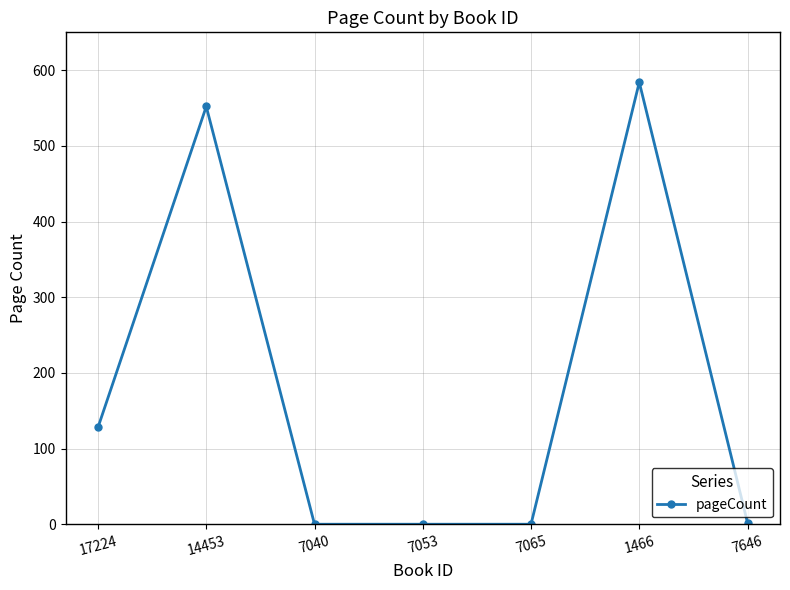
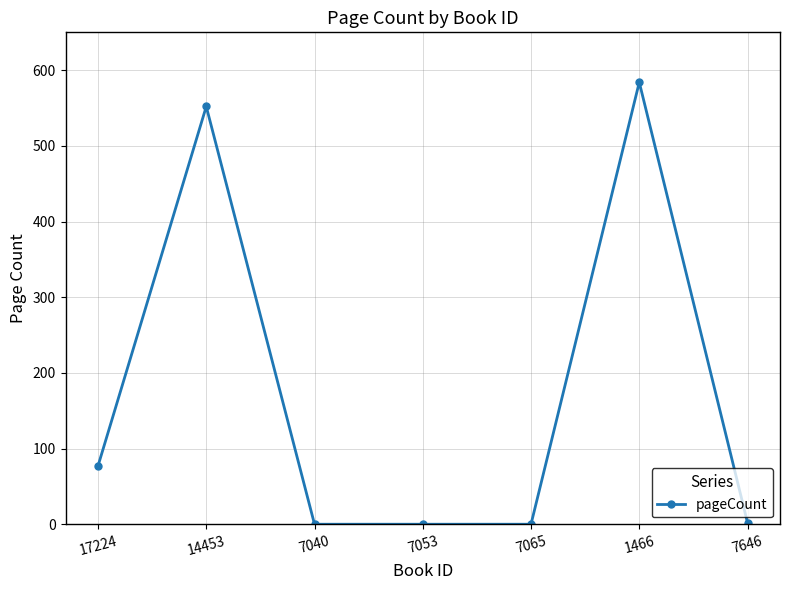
17224: 130 -> 80
